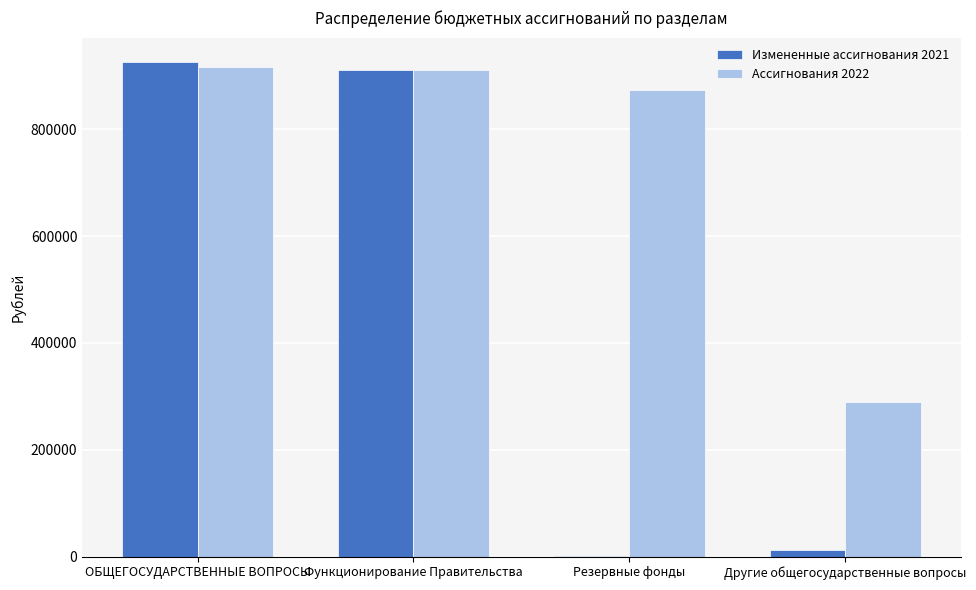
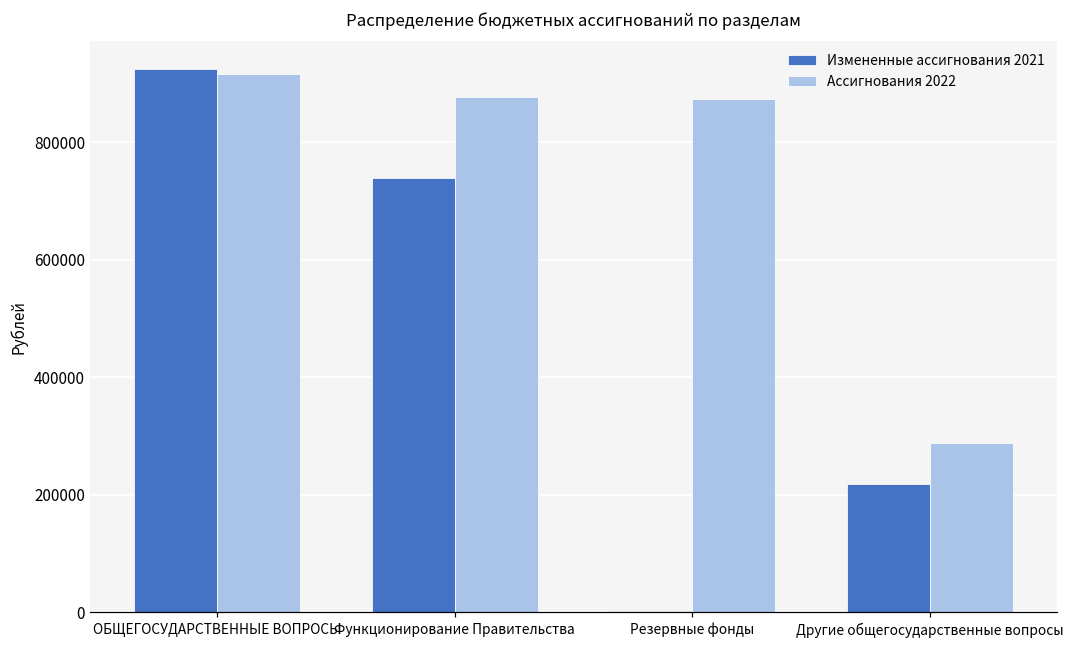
Измененные ассигнования 2021, Функционирование Правительства: 910000 -> 740000
Ассигнования 2022, Функционирование Правительства: 910000 -> 880000
Измененные ассигнования 2021, Другие общегосударственные вопросы: 10000 -> 220000
